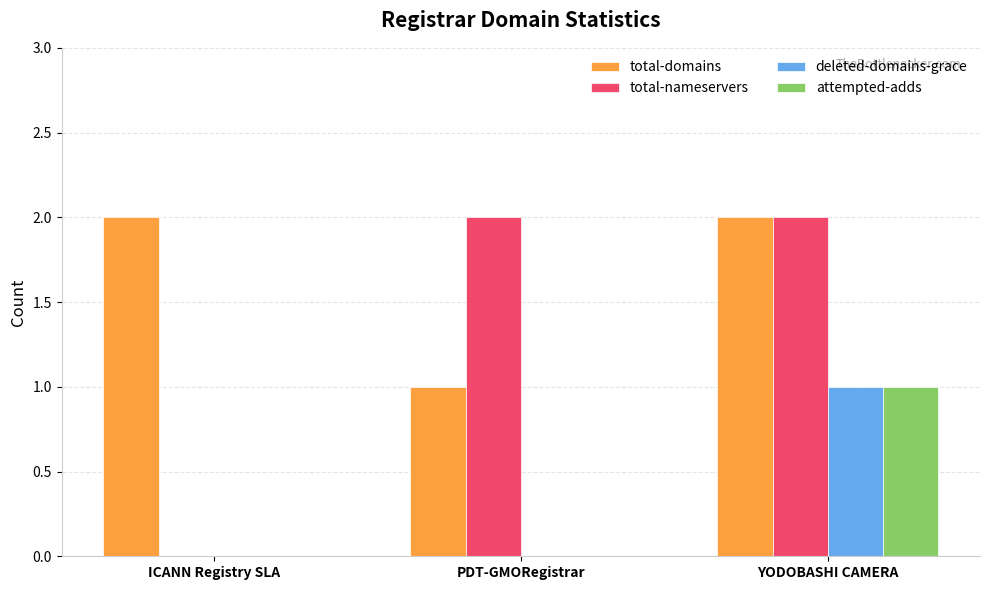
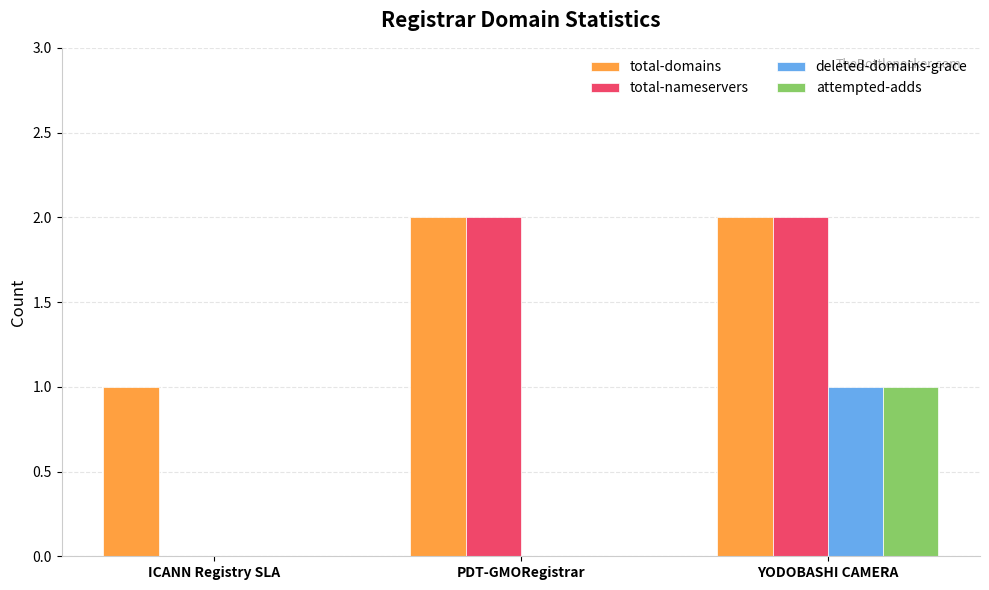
total-domains, ICANN Registry SLA: 2 -> 1
total-domains, PDT-GMORegistrar: 1 -> 2
